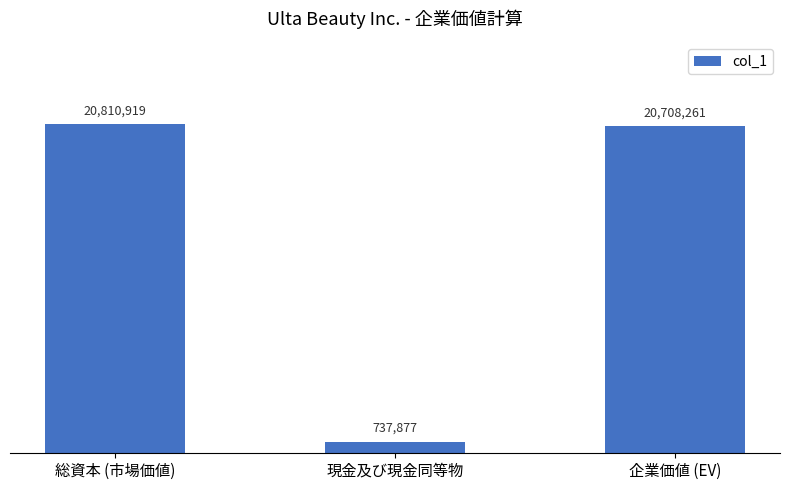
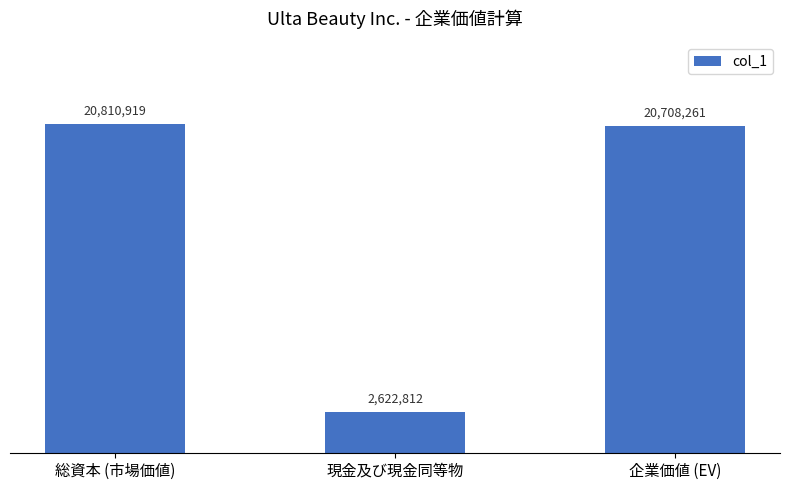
現金及び現金同等物: 737,877 -> 2,622,812
